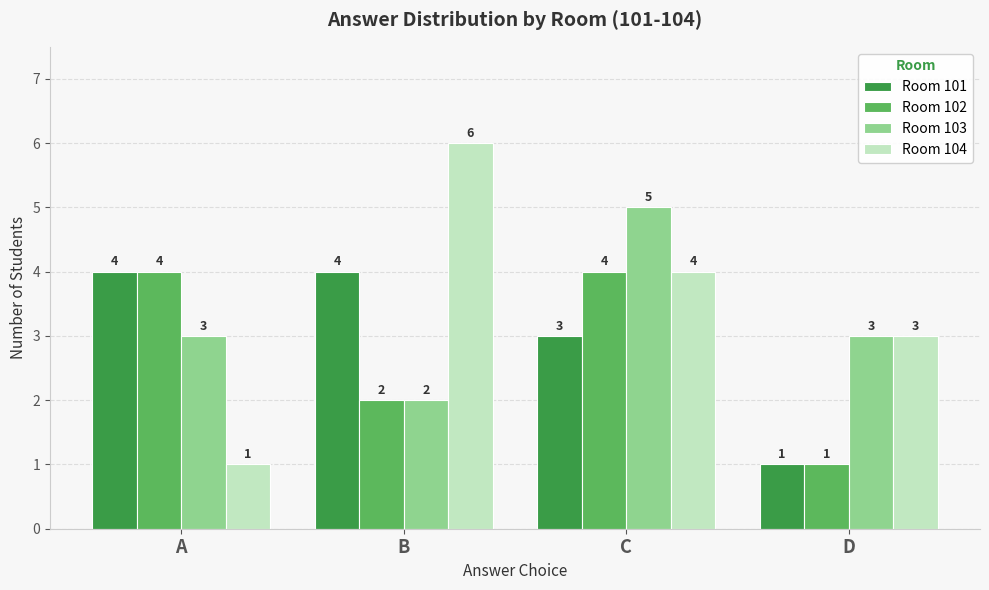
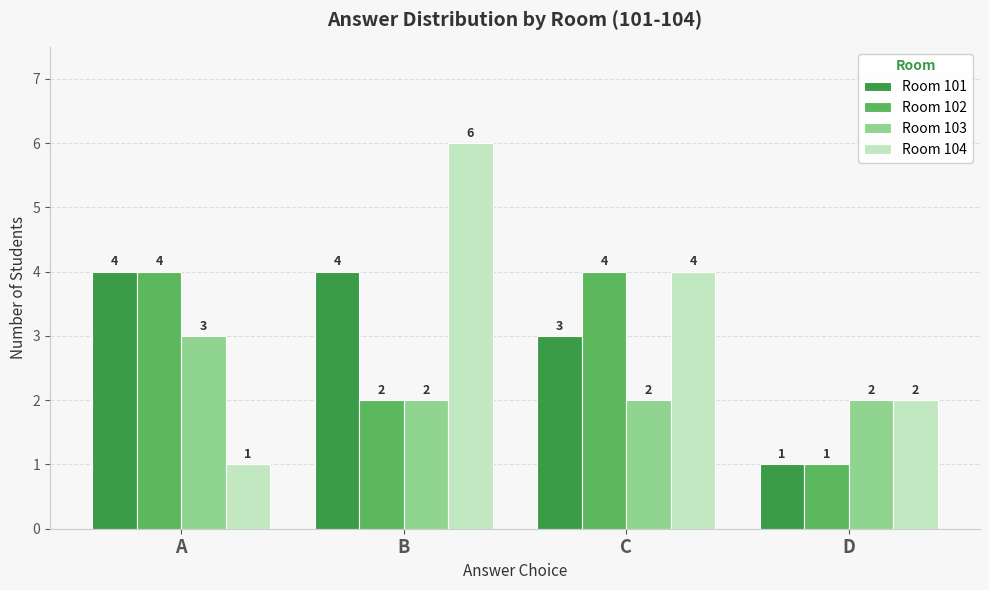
Room 103, C: 5 -> 2
Room 103, D: 3 -> 2
Room 104, D: 3 -> 2
